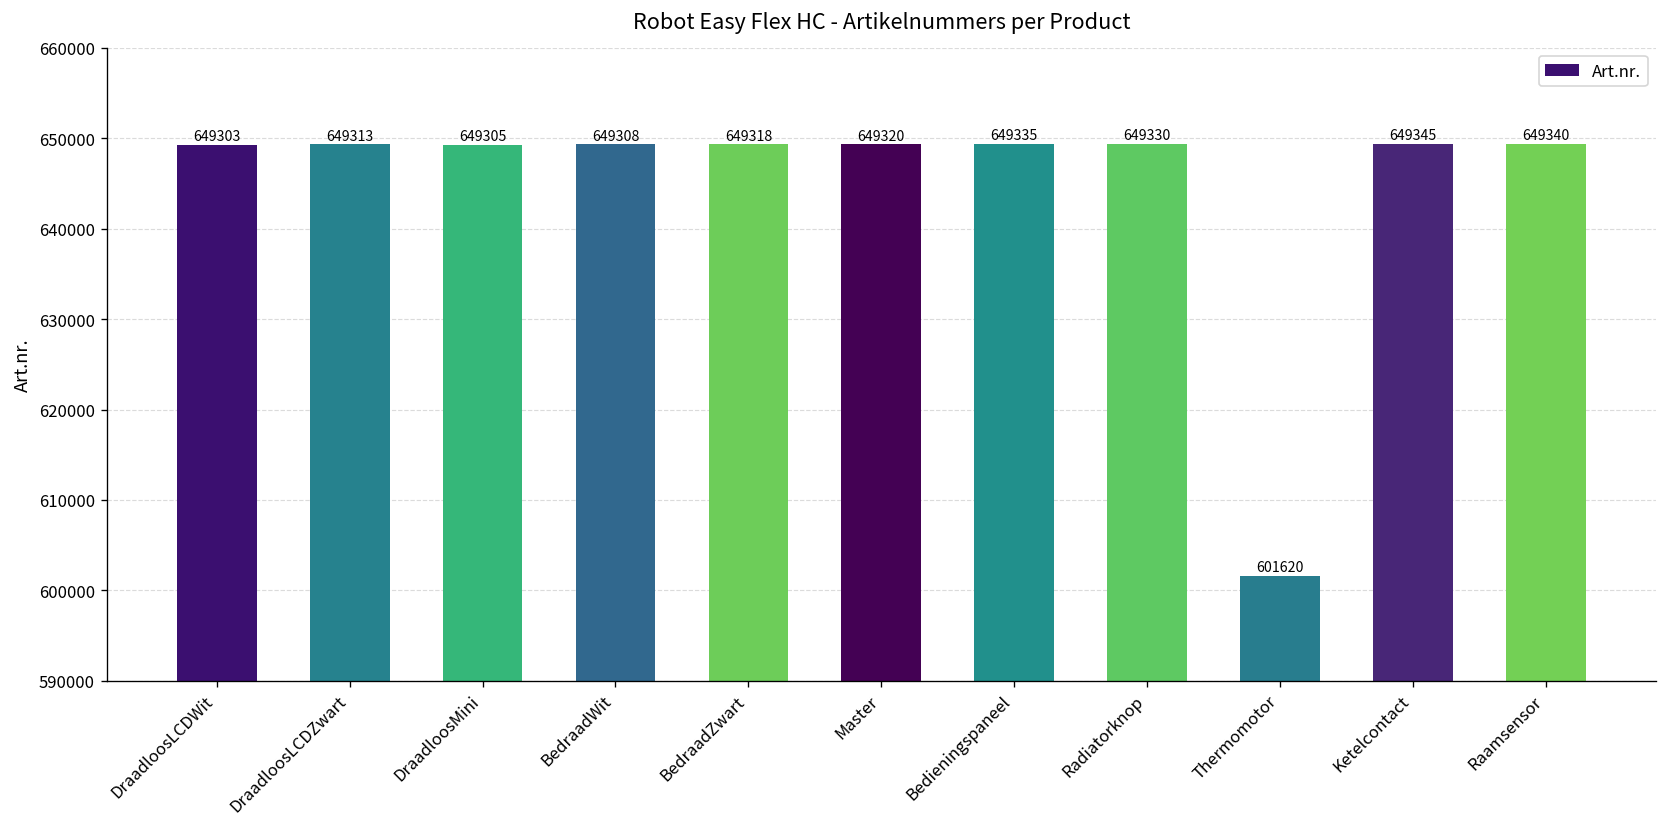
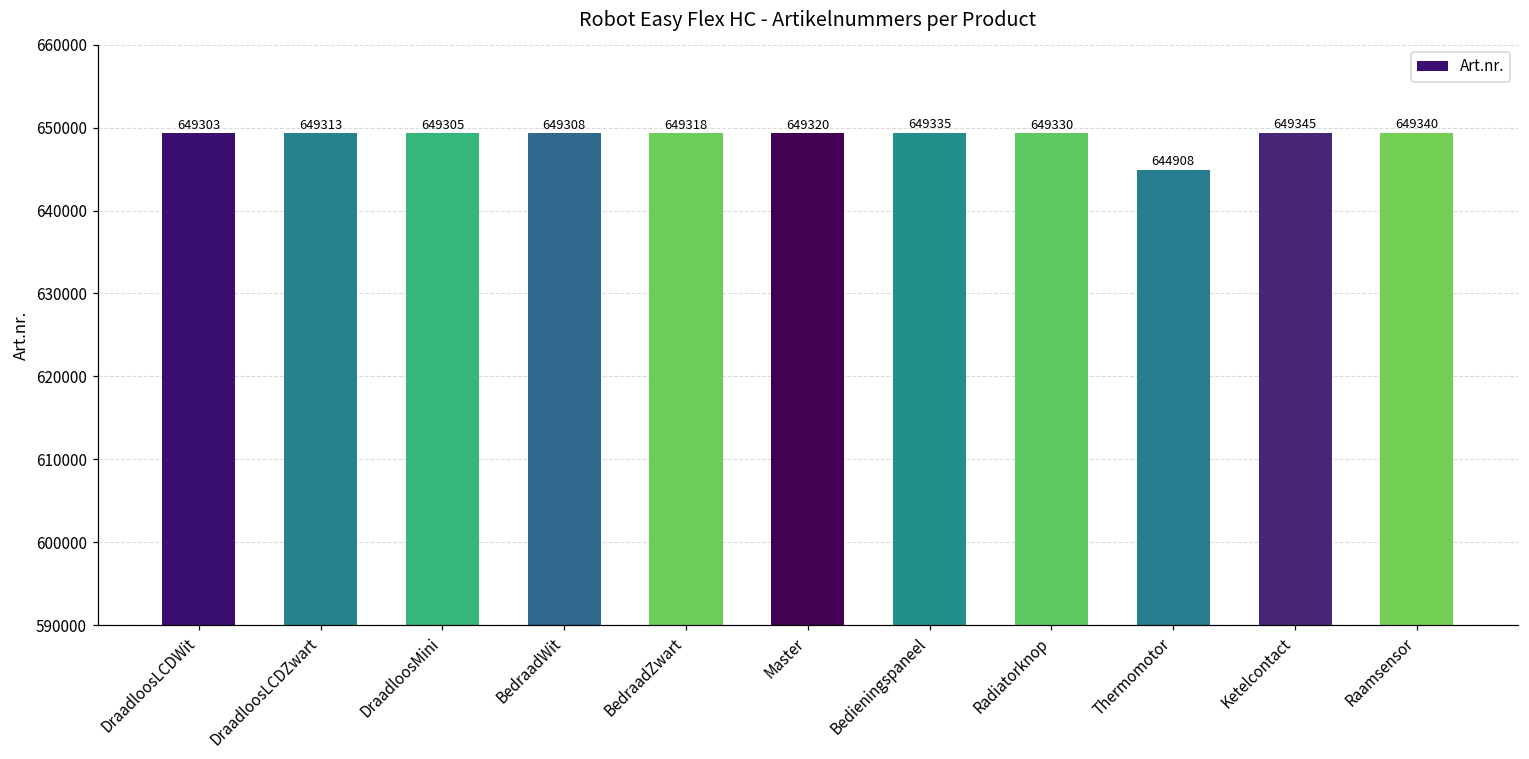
Thermomotor: 601620 -> 644908
